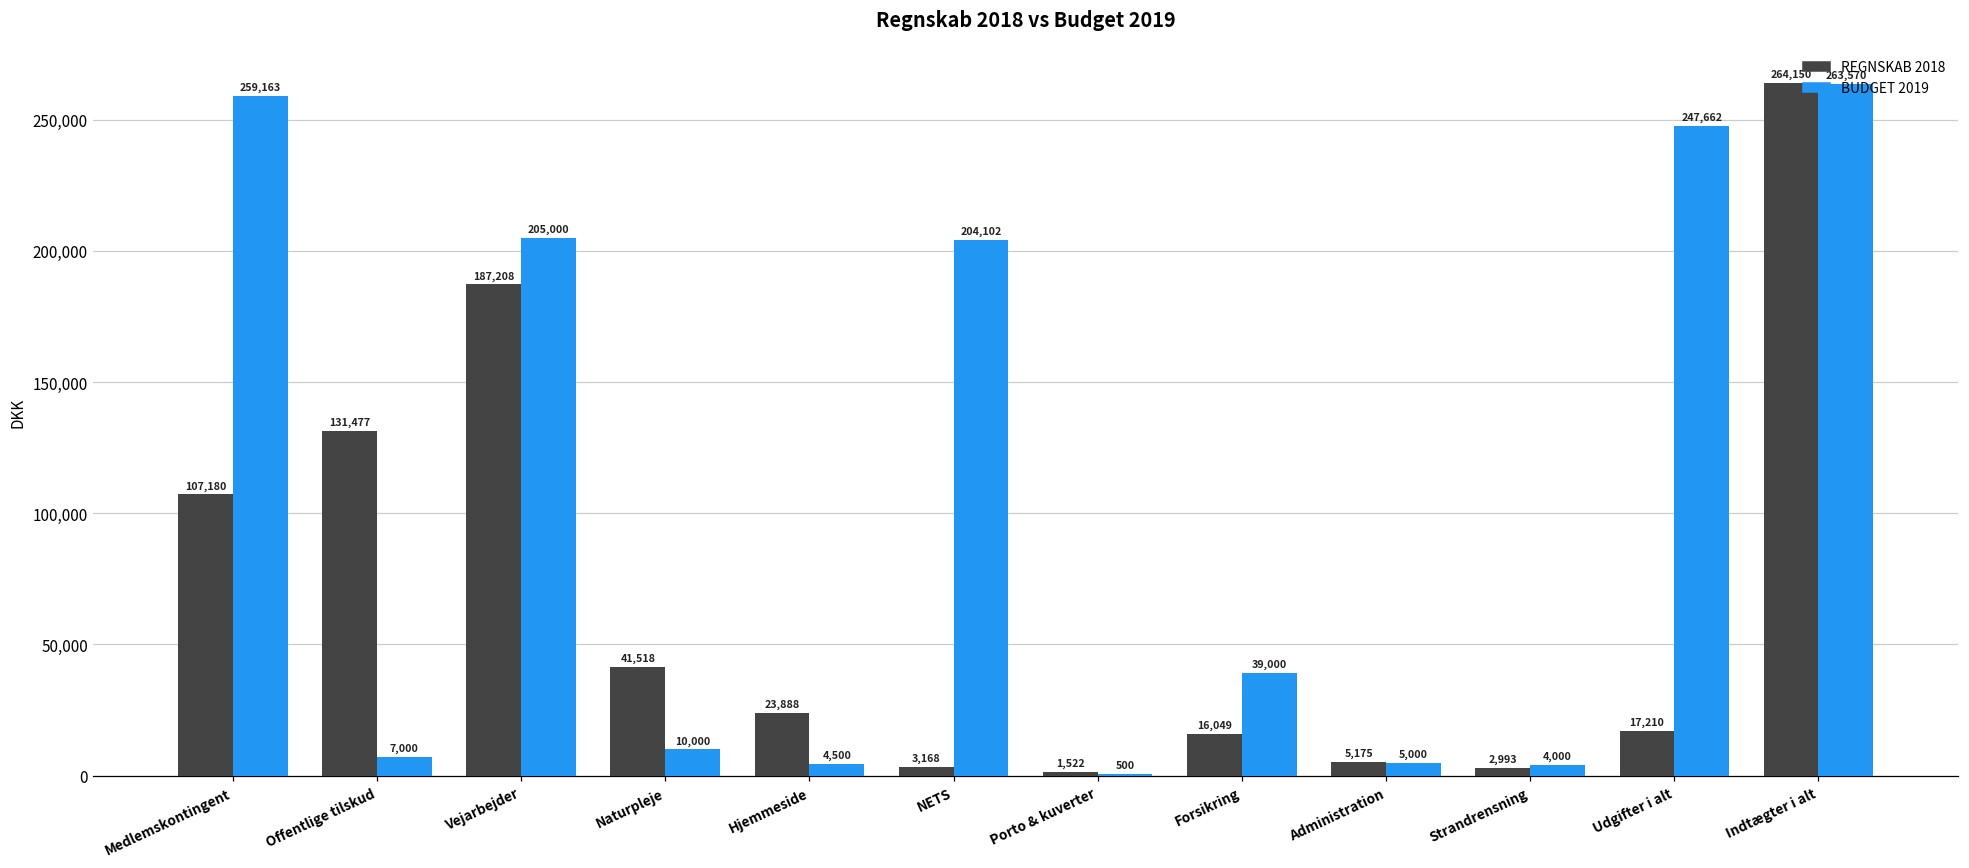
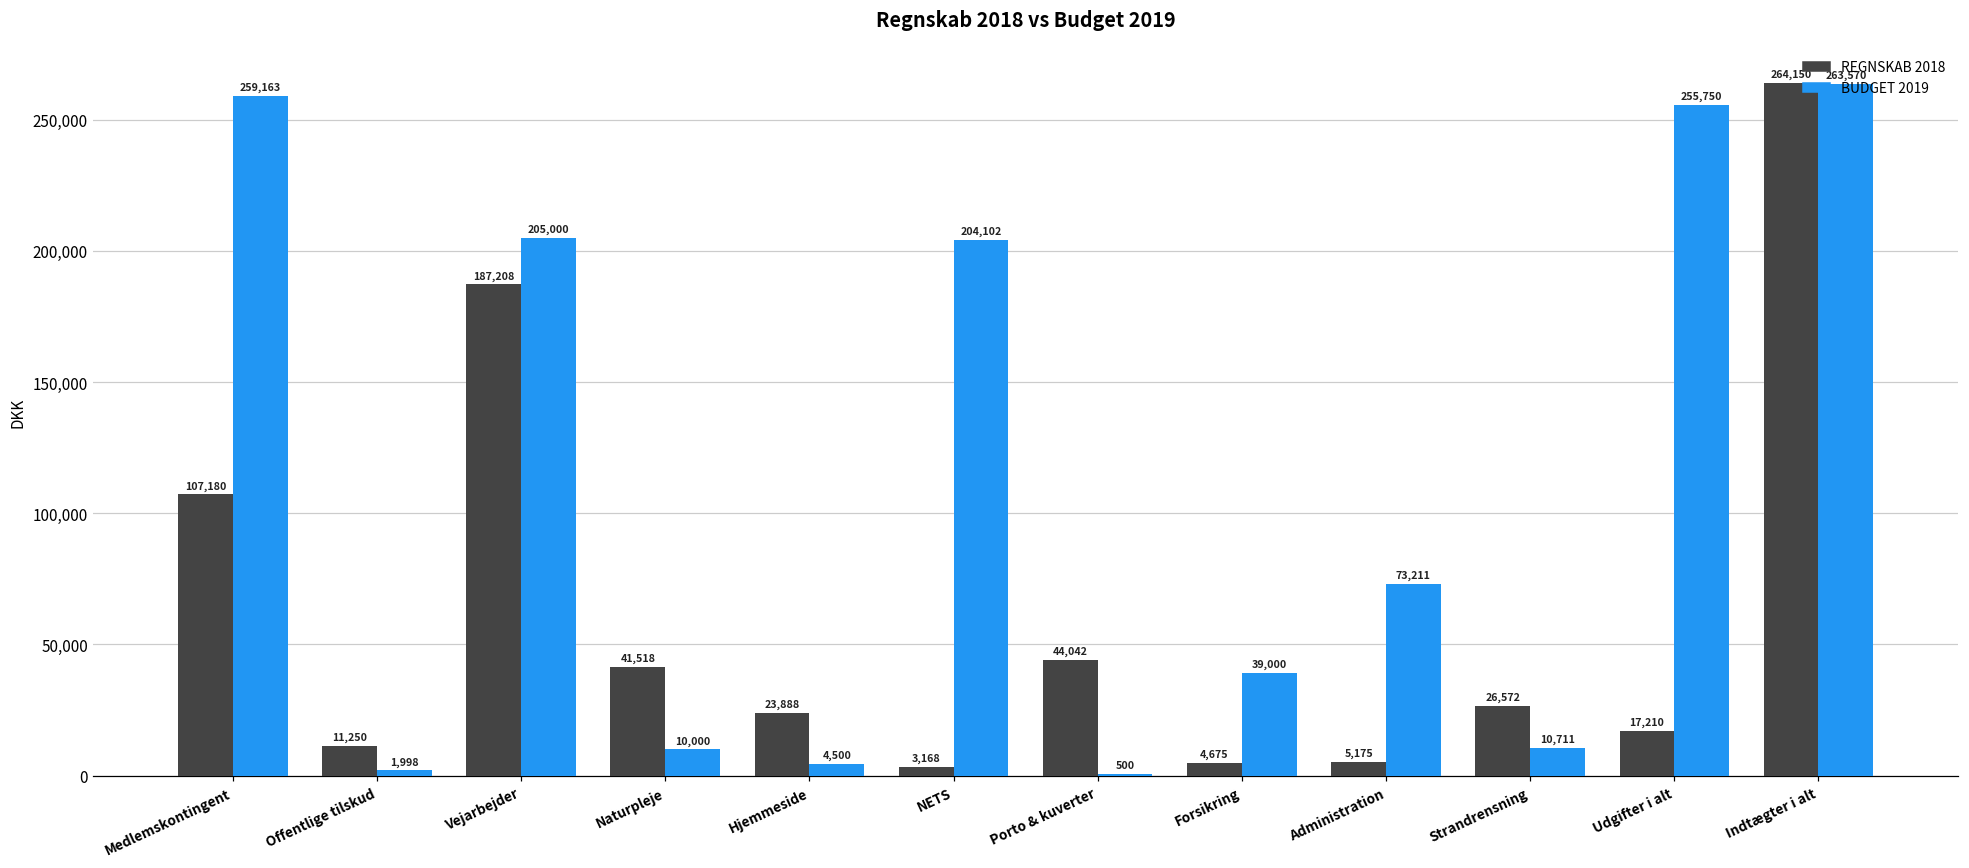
REGNSKAB 2018, Offentlige tilskud: 131,477 -> 11,250
BUDGET 2019, Offentlige tilskud: 7,000 -> 1,998
REGNSKAB 2018, Porto & kuverter: 1,522 -> 44,042
REGNSKAB 2018, Forsikring: 16,049 -> 4,675
BUDGET 2019, Administration: 5,000 -> 73,211
REGNSKAB 2018, Strandrensning: 2,993 -> 26,572
BUDGET 2019, Strandrensning: 4,000 -> 10,711
BUDGET 2019, Udgifter i alt: 247,662 -> 255,750
